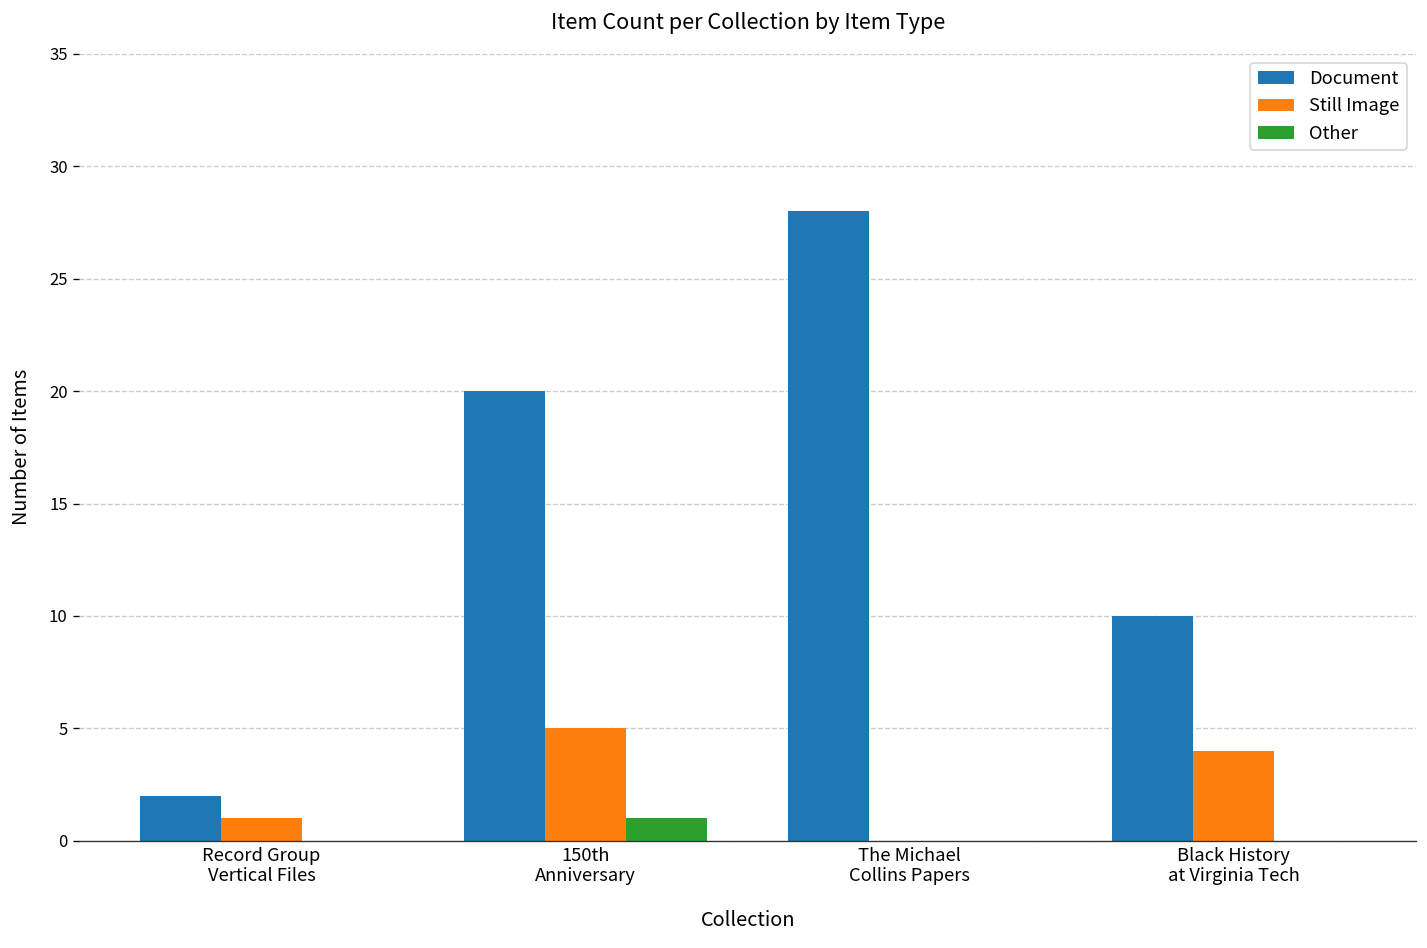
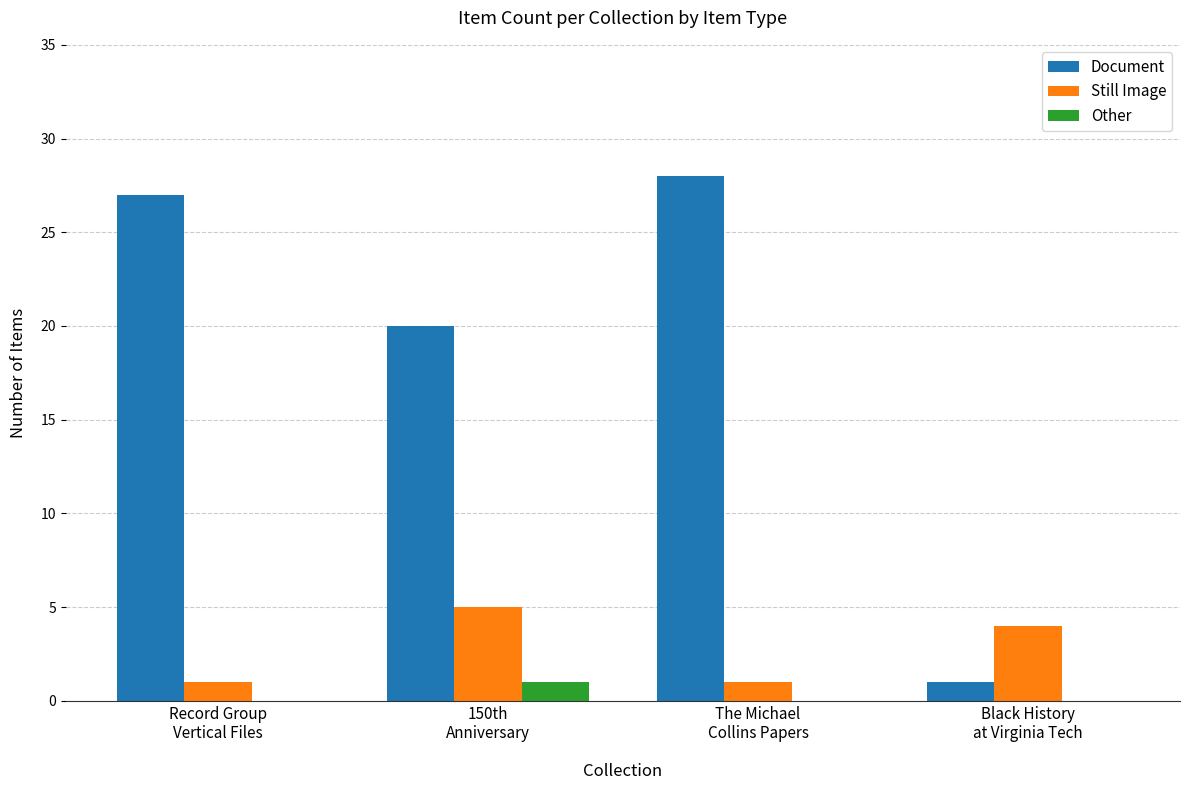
Document, Record Group Vertical Files: 2 -> 27
Still Image, The Michael Collins Papers: 0 -> 1
Document, Black History at Virginia Tech: 10 -> 1
